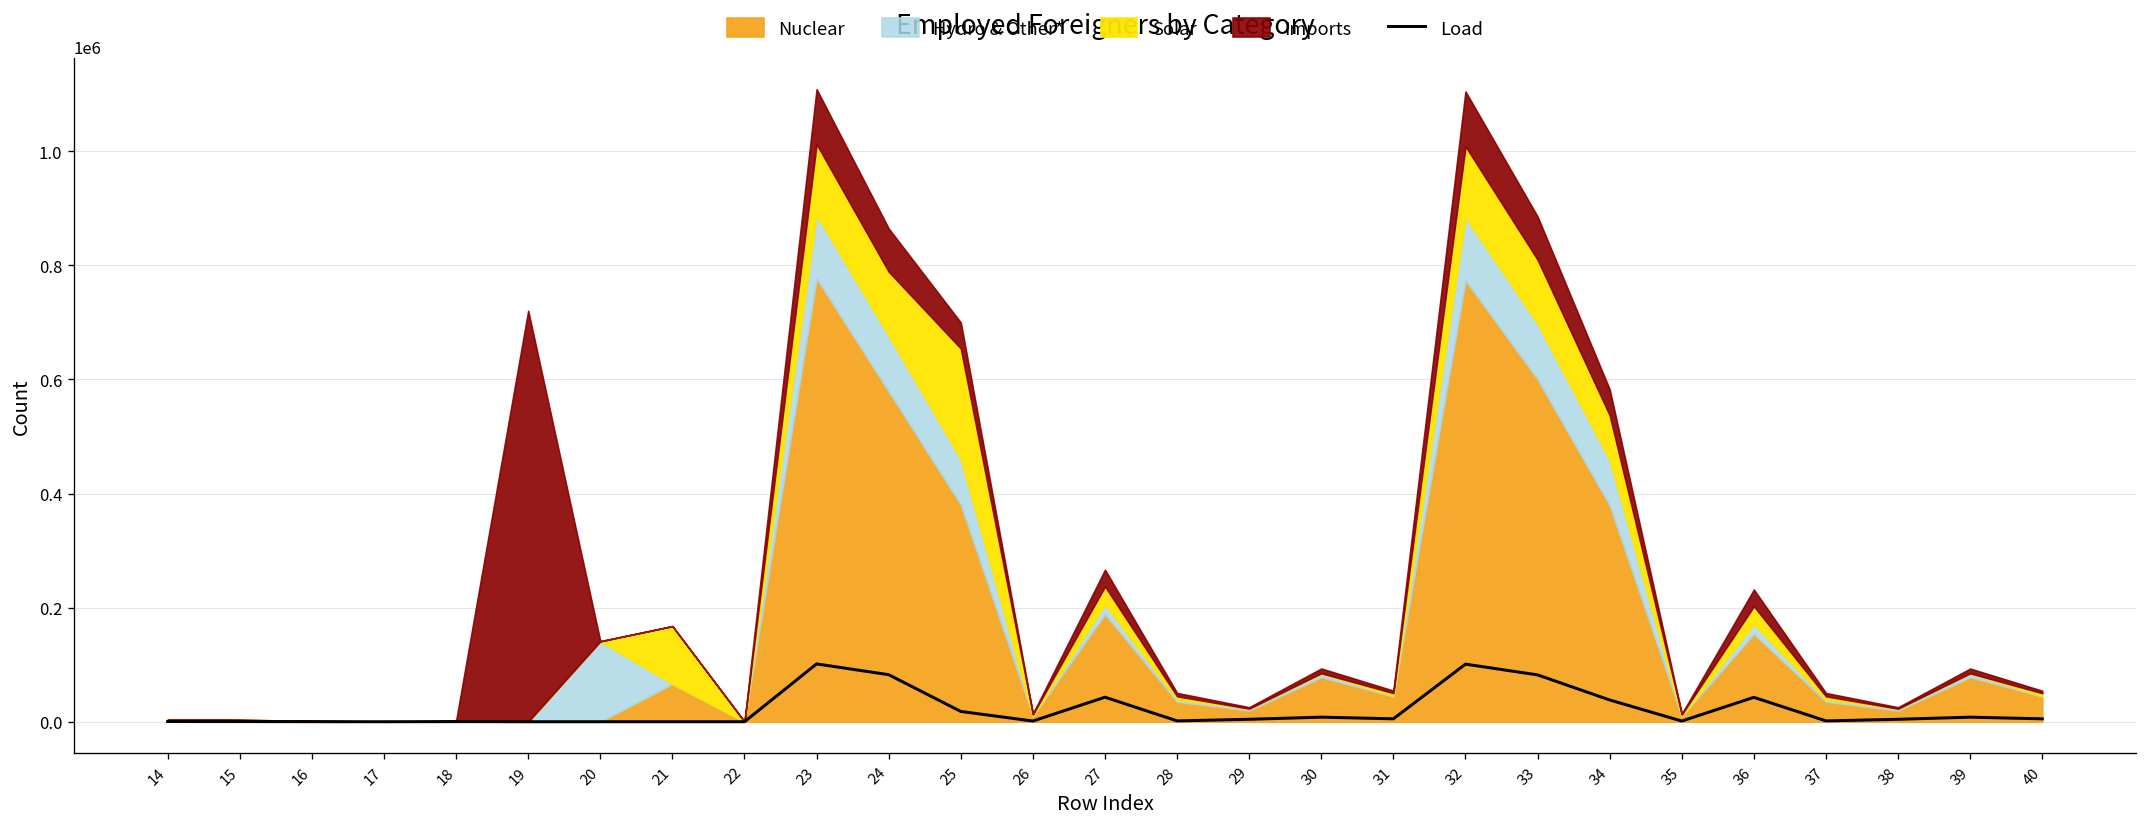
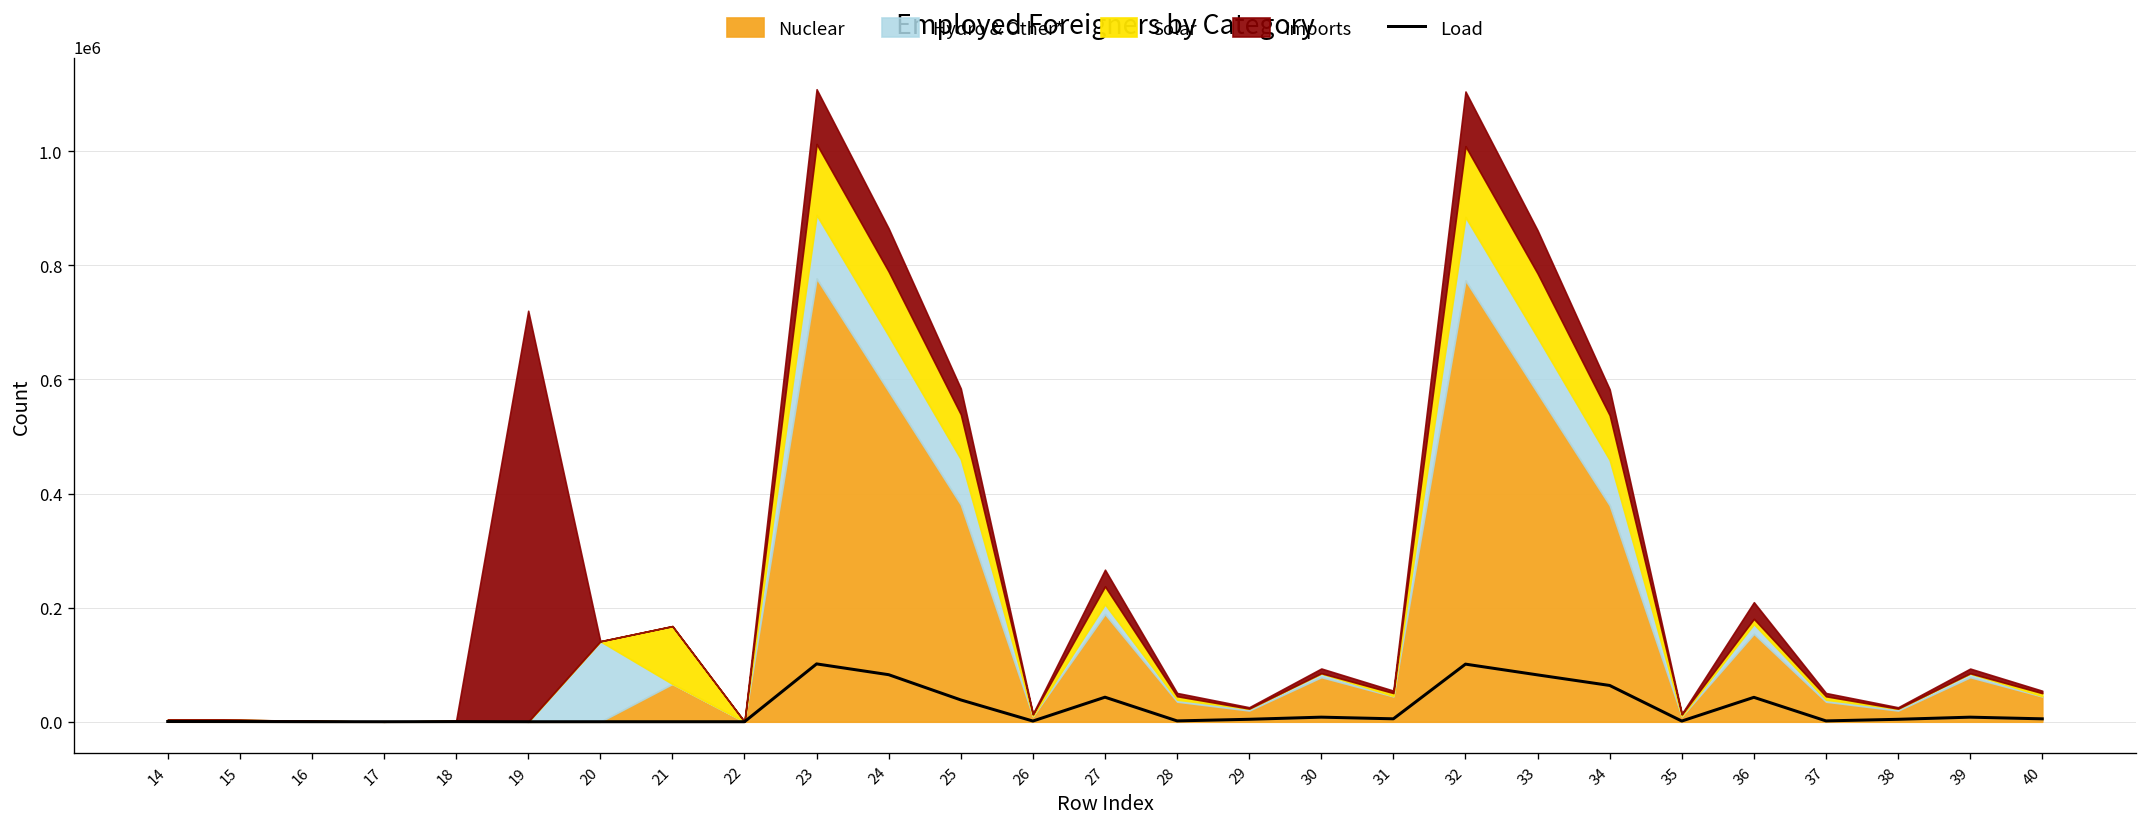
Load, 25: 20000 -> 40000
Solar, 25: 190000 -> 80000
Nuclear, 33: 600000 -> 580000
Load, 34: 40000 -> 60000
Solar, 36: 30000 -> 10000
